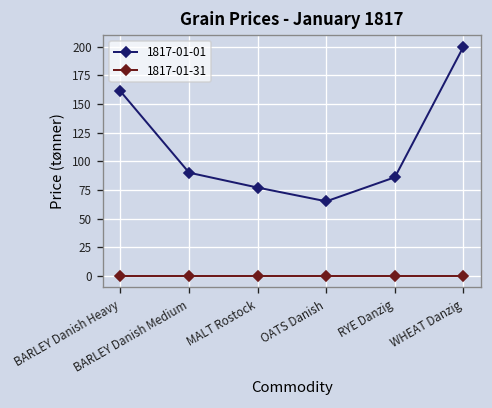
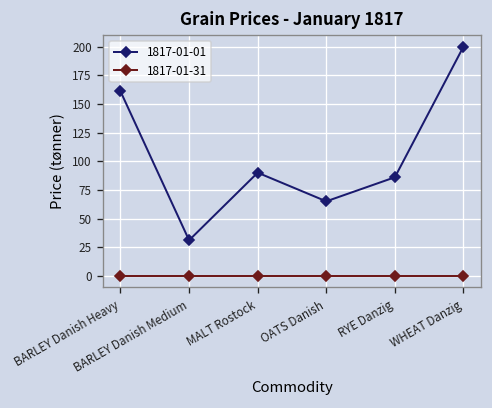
1817-01-01, BARLEY Danish Medium: 90 -> 30
1817-01-01, MALT Rostock: 80 -> 90
